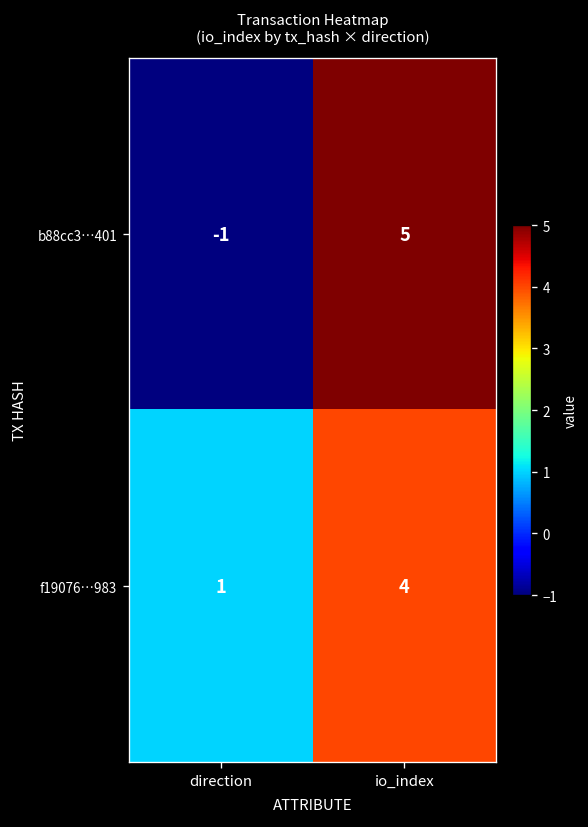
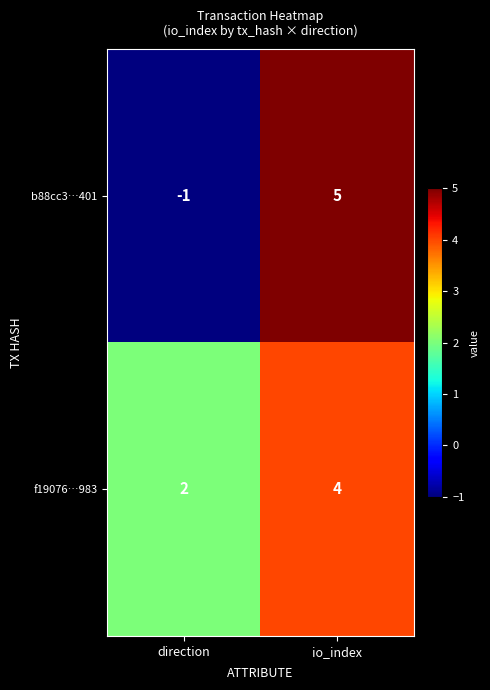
f19076…983, direction: 1 -> 2
